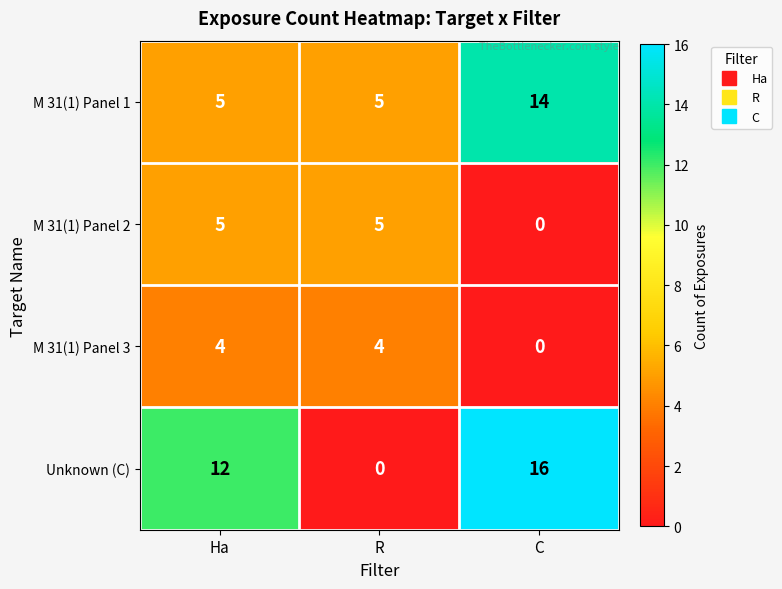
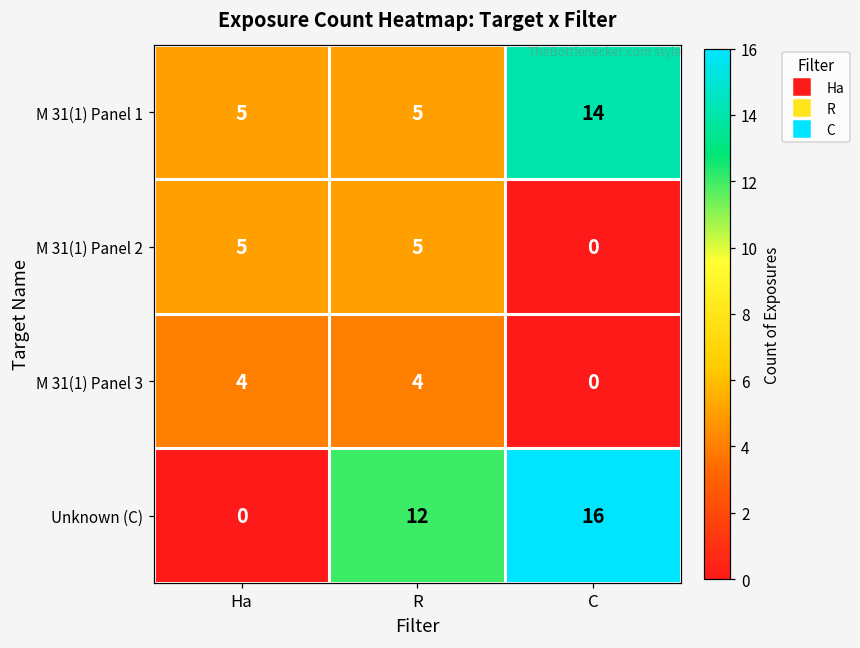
Unknown (C), Ha: 12 -> 0
Unknown (C), R: 0 -> 12
